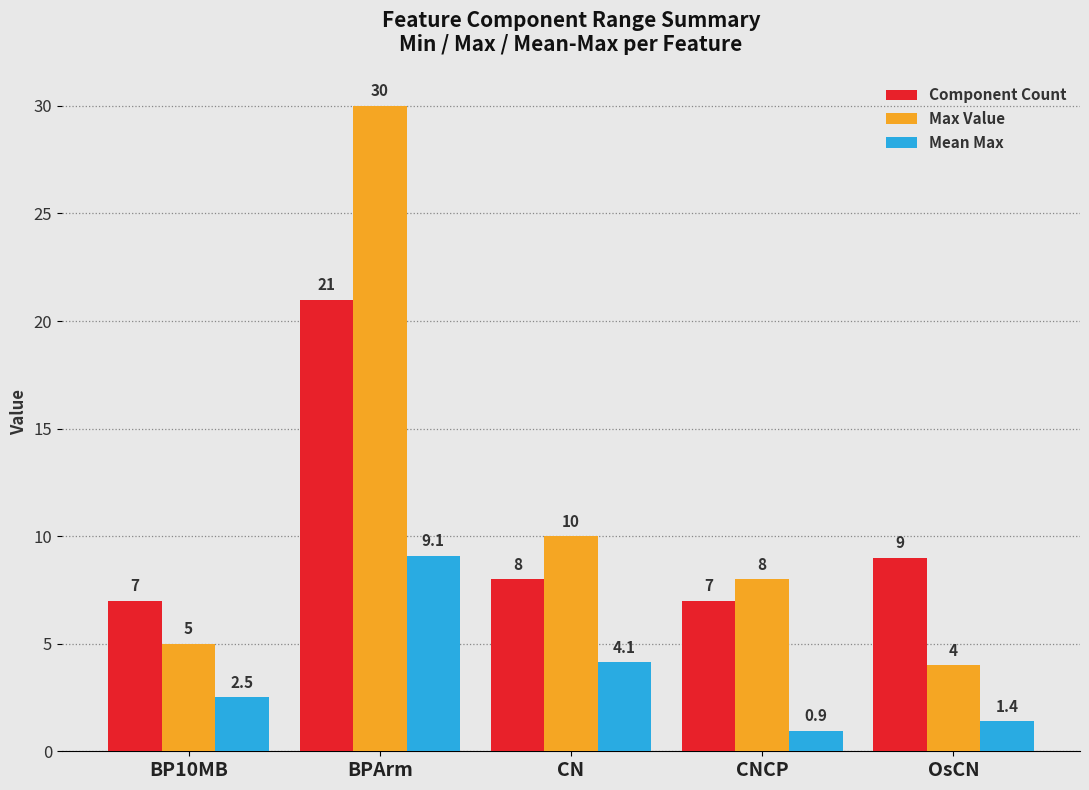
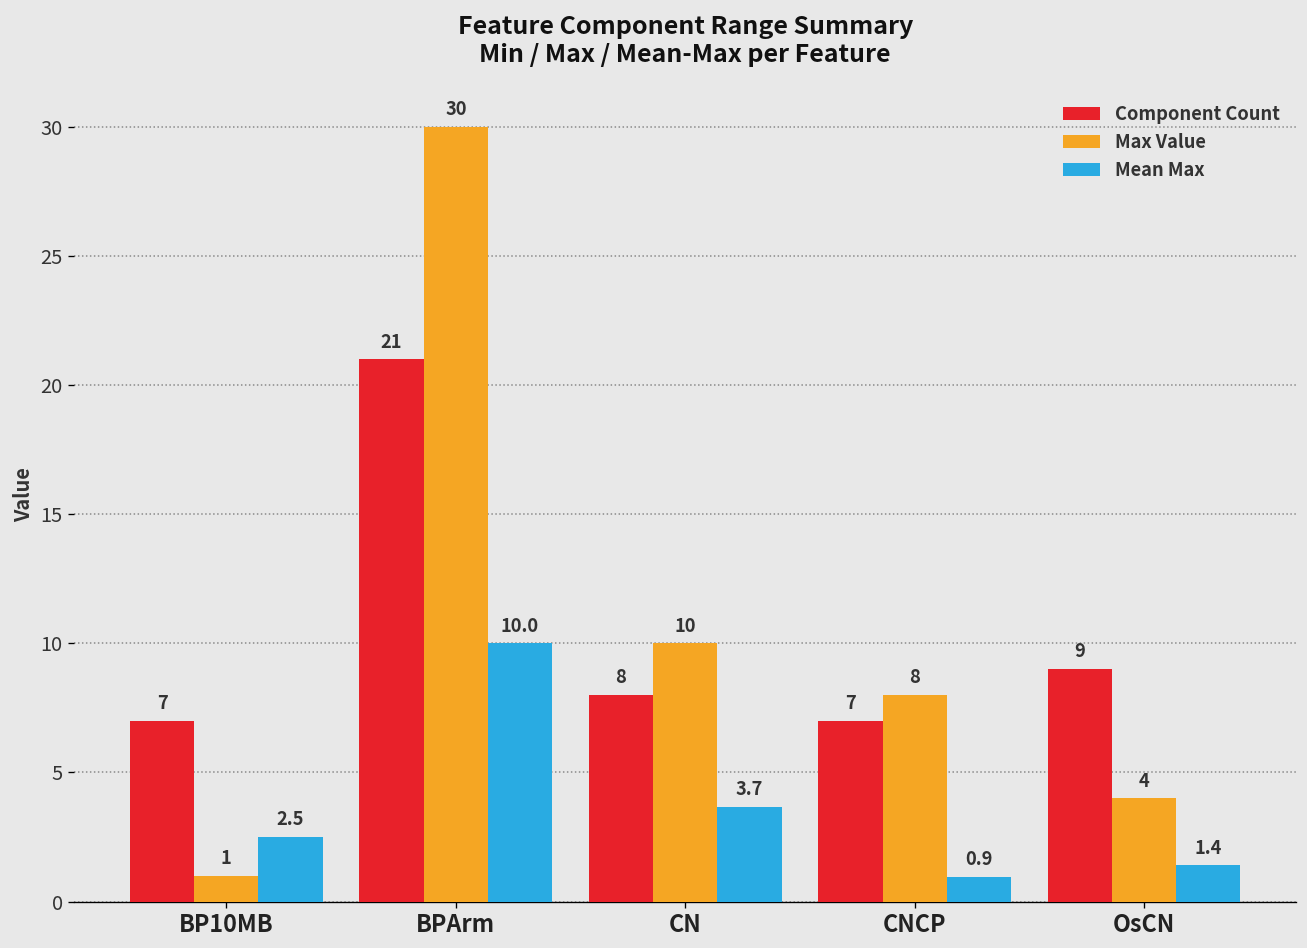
Max Value, BP10MB: 5 -> 1
Mean Max, BPArm: 9.1 -> 10.0
Mean Max, CN: 4.1 -> 3.7
